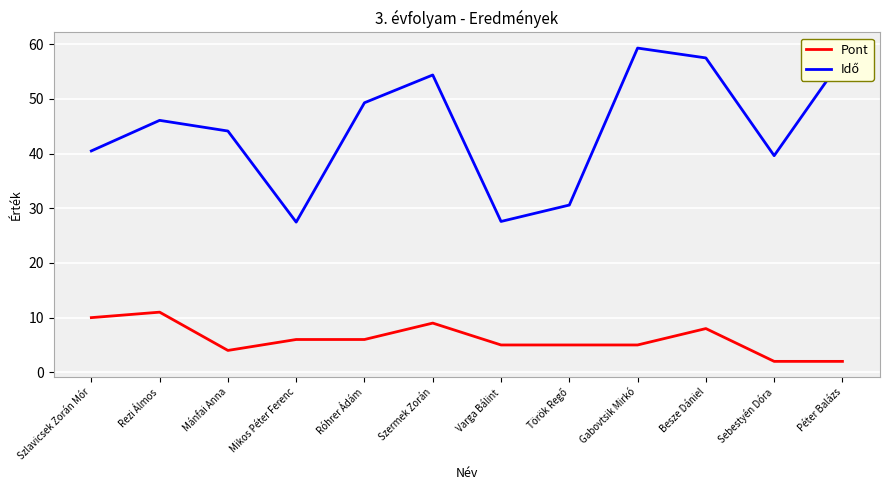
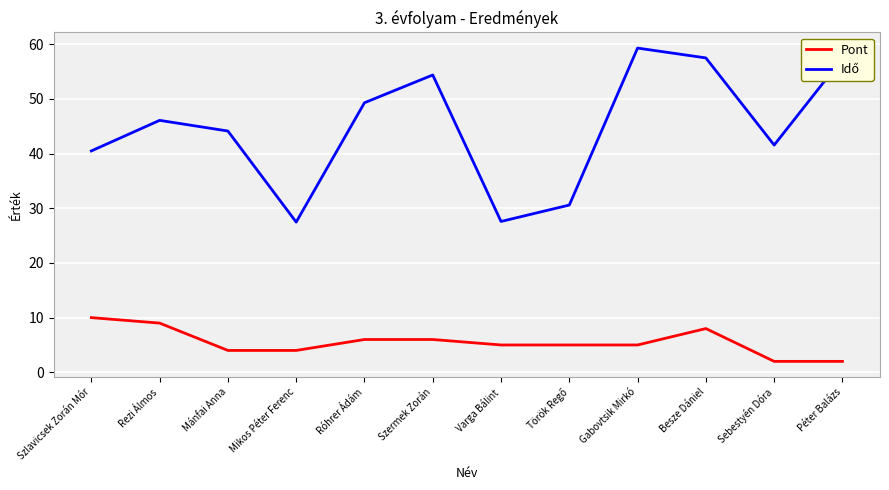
Pont, Rezi Álmos: 11 -> 9
Pont, Mikos Péter Ferenc: 6 -> 4
Pont, Szermek Zorán: 9 -> 6
Idő, Sebestyén Dóra: 40 -> 42
